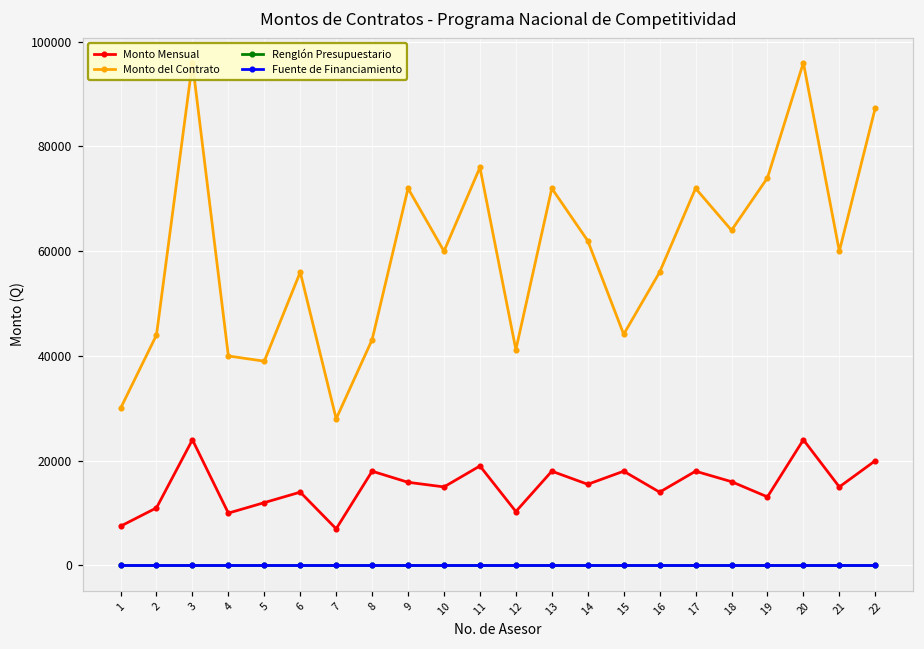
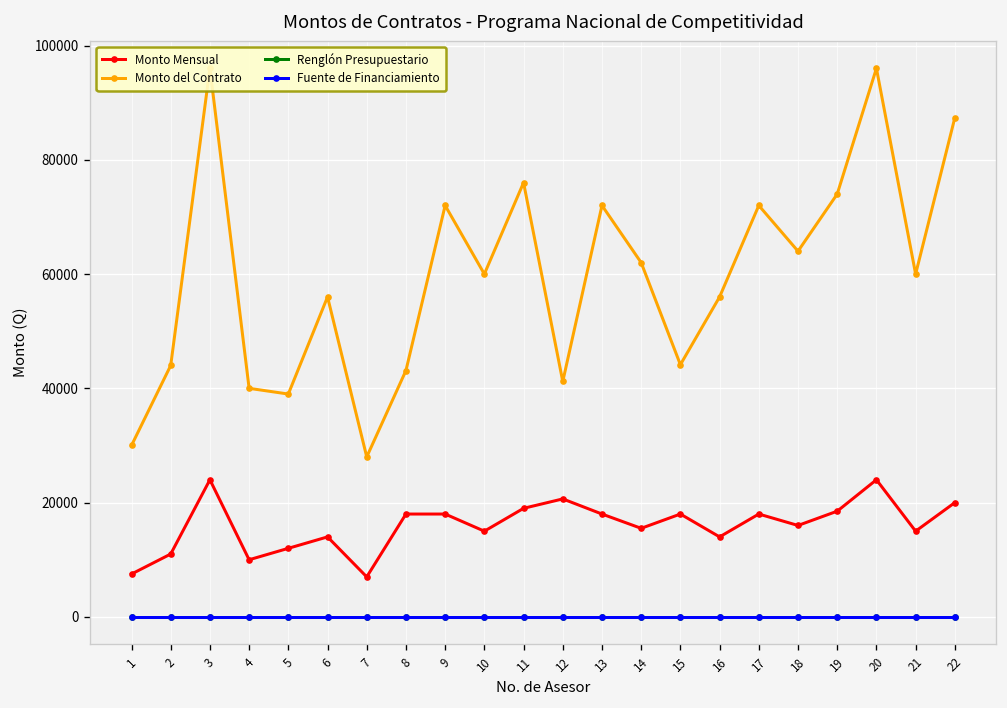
Monto Mensual, 9: 16000 -> 18000
Monto Mensual, 12: 10000 -> 21000
Monto Mensual, 19: 13000 -> 19000
